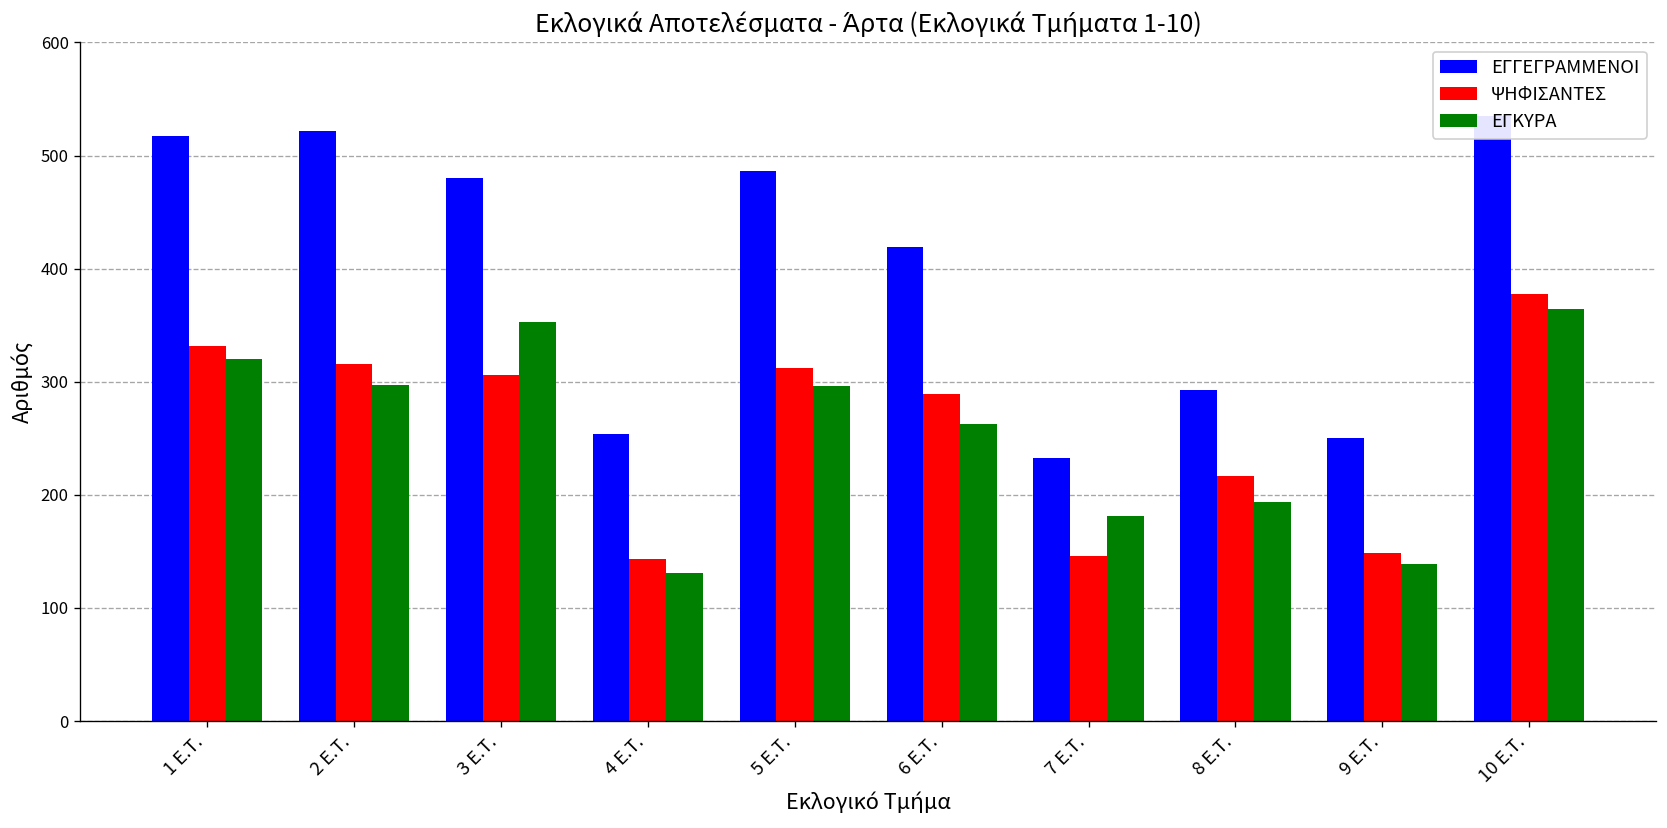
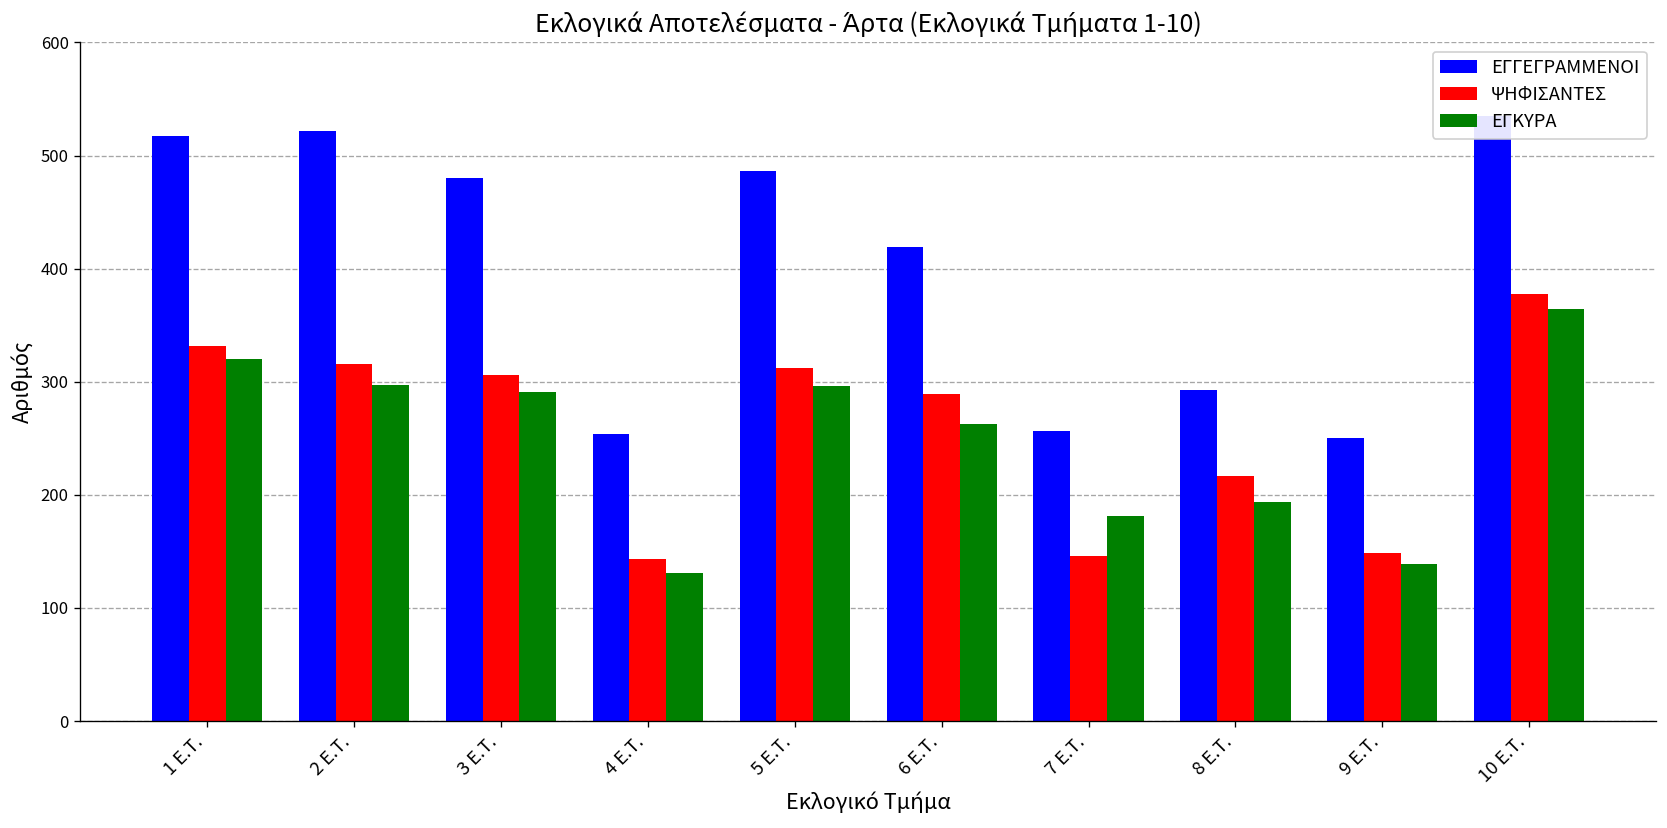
ΕΓΚΥΡΑ, 3 E.T.: 350 -> 290
ΕΓΓΕΓΡΑΜΜΕΝΟΙ, 7 E.T.: 230 -> 260
